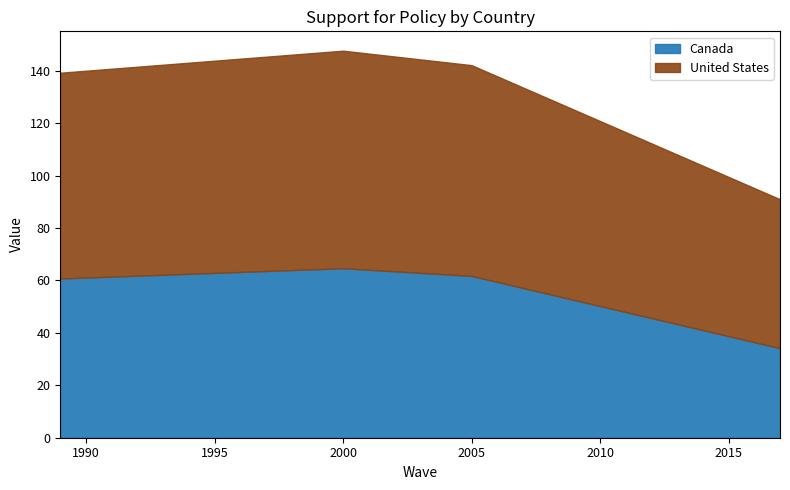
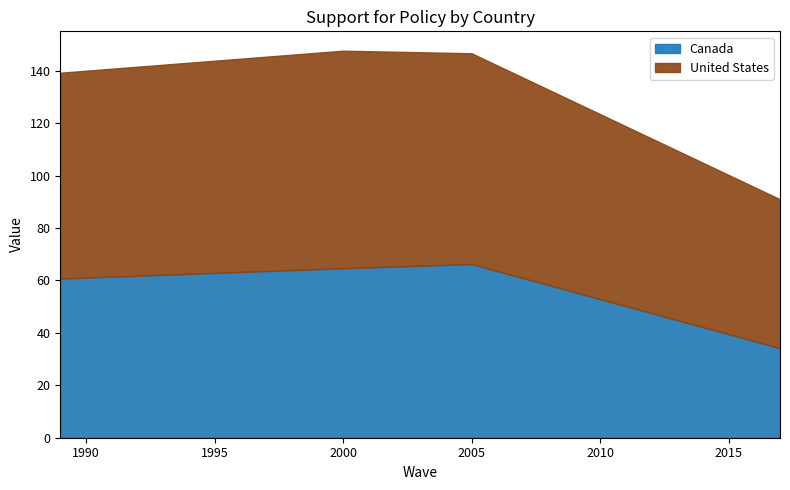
Canada, 2005: 62 -> 66
